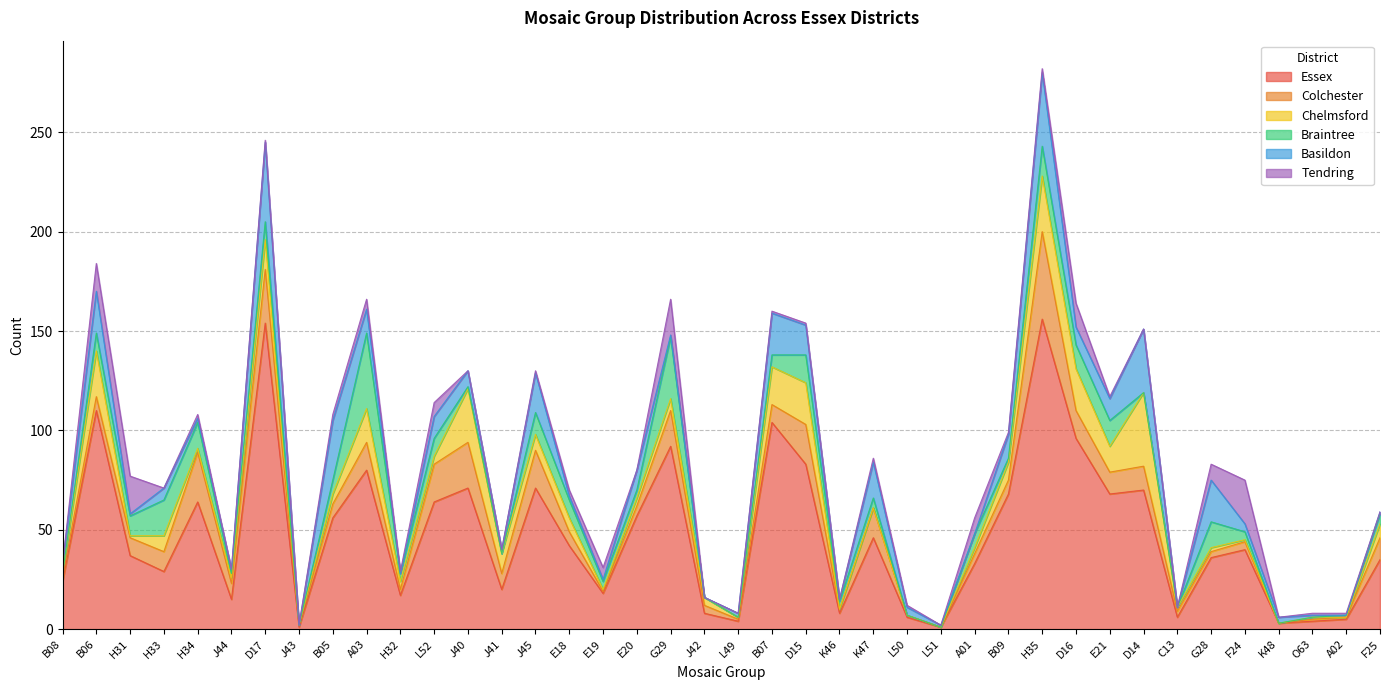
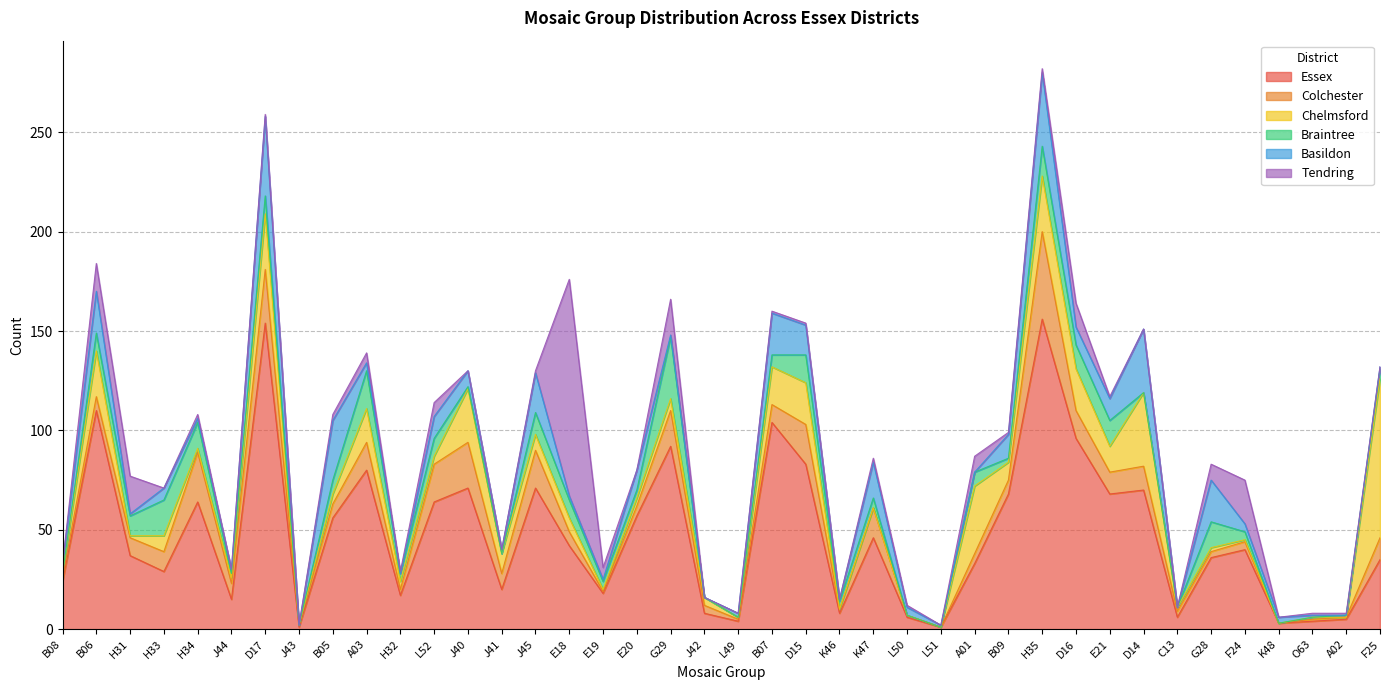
Chelmsford, D17: 15 -> 28
Braintree, A03: 38 -> 19
Basildon, A03: 12 -> 4
Tendring, E18: 3 -> 109
Chelmsford, A01: 3 -> 34
Chelmsford, F25: 7 -> 80
